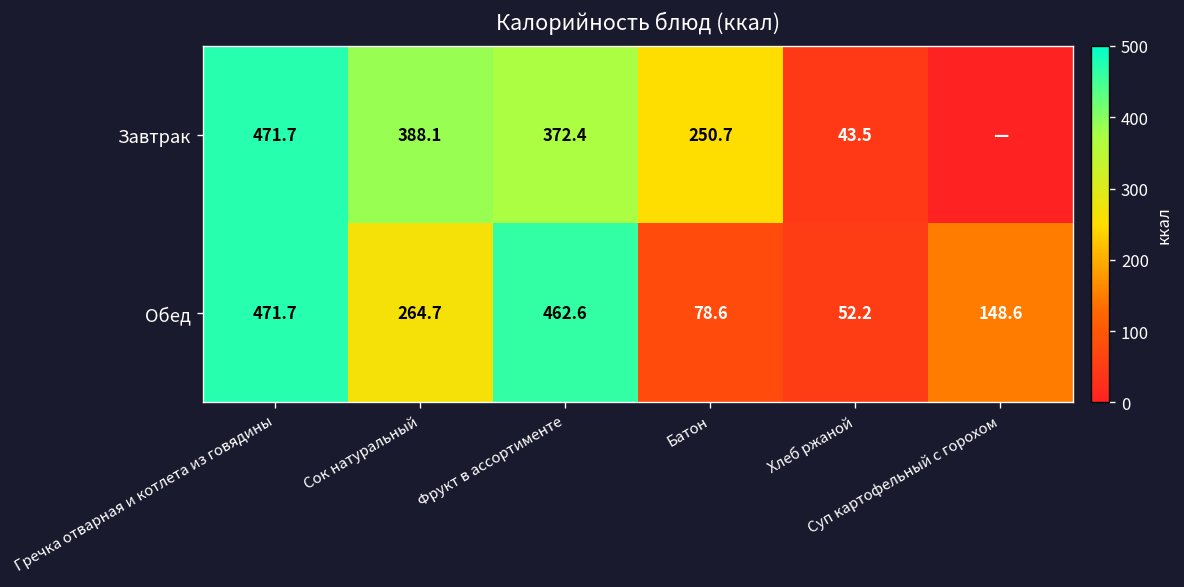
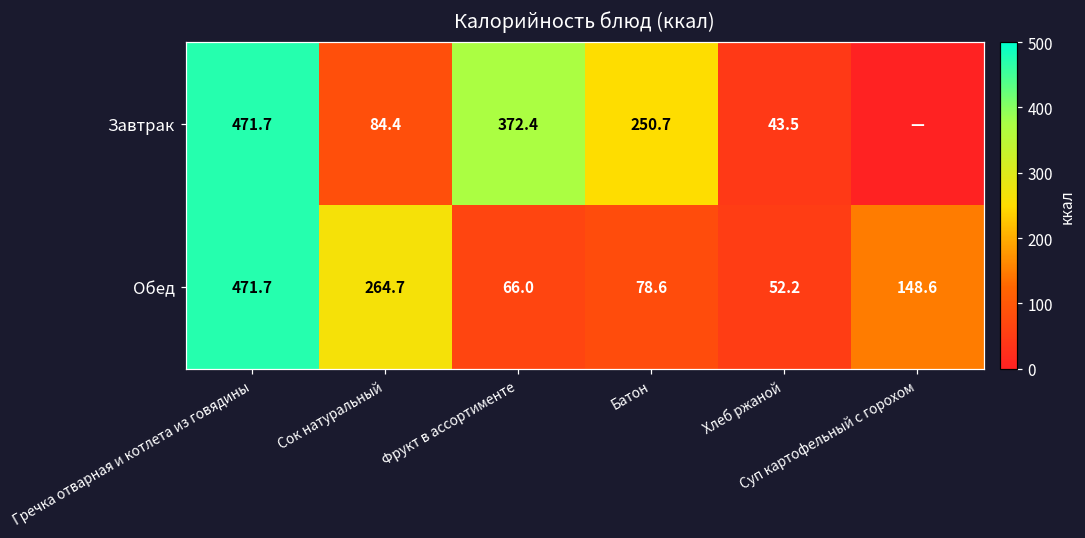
Завтрак, Сок натуральный: 388.1 -> 84.4
Обед, Фрукт в ассортименте: 462.6 -> 66.0
